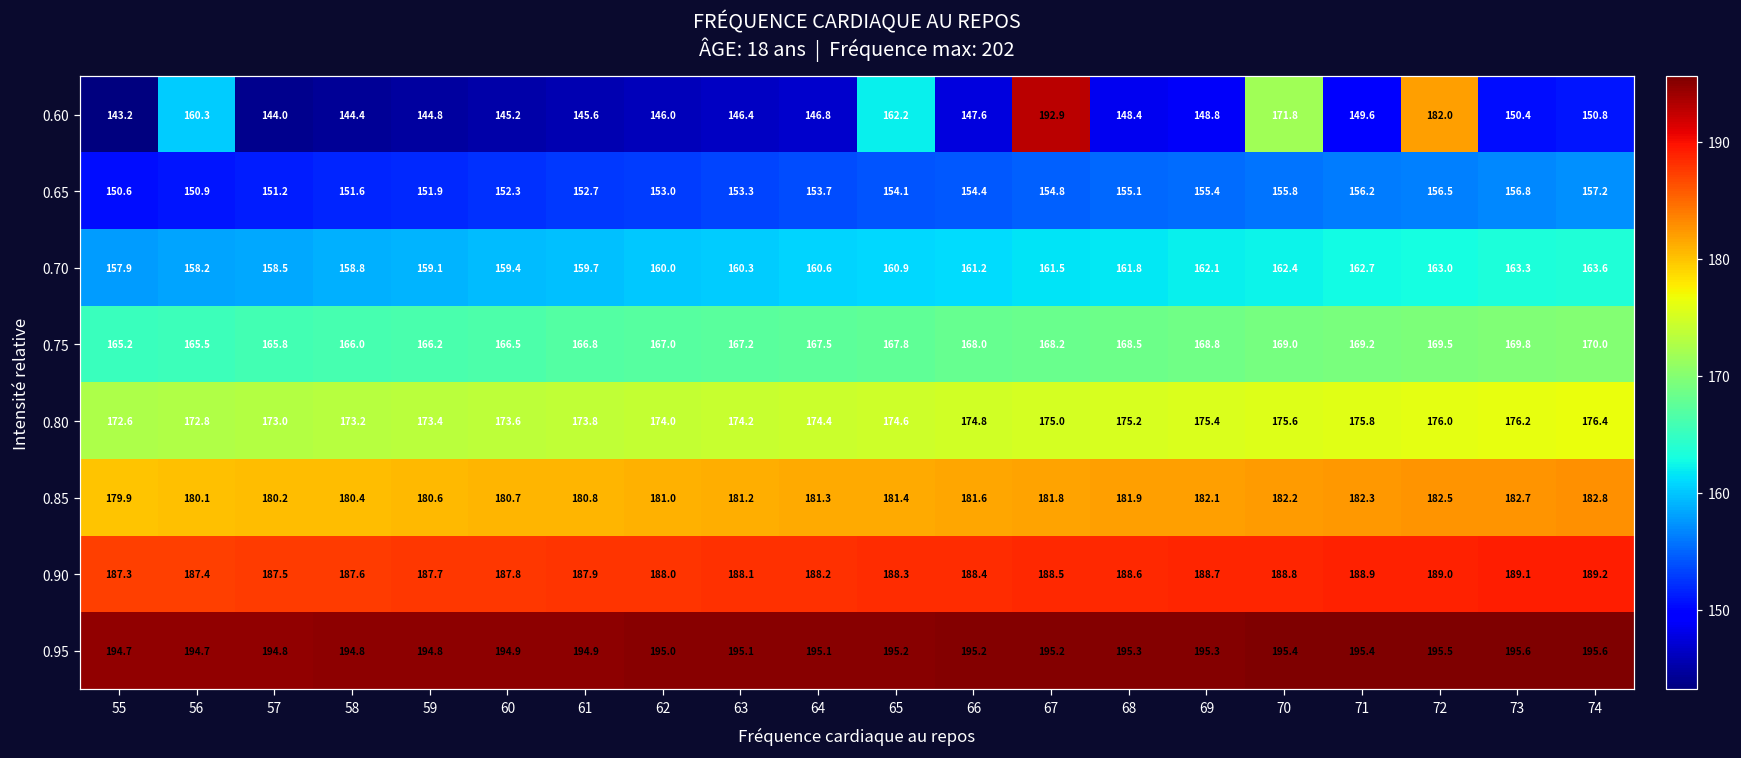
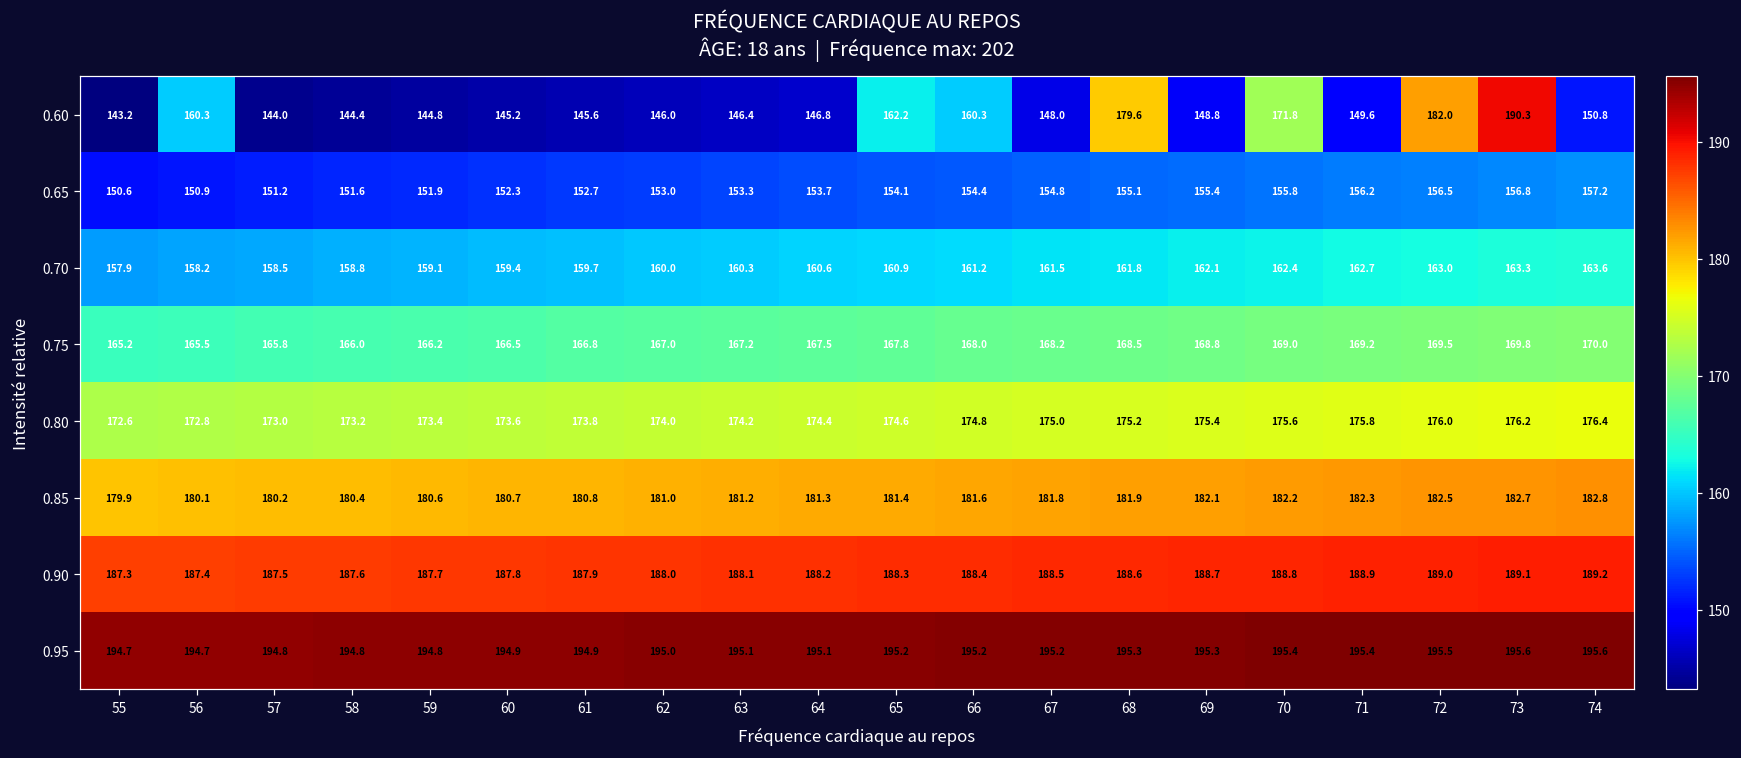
0.60, 66: 147.6 -> 160.3
0.60, 67: 192.9 -> 148.0
0.60, 68: 148.4 -> 179.6
0.60, 73: 150.4 -> 190.3
